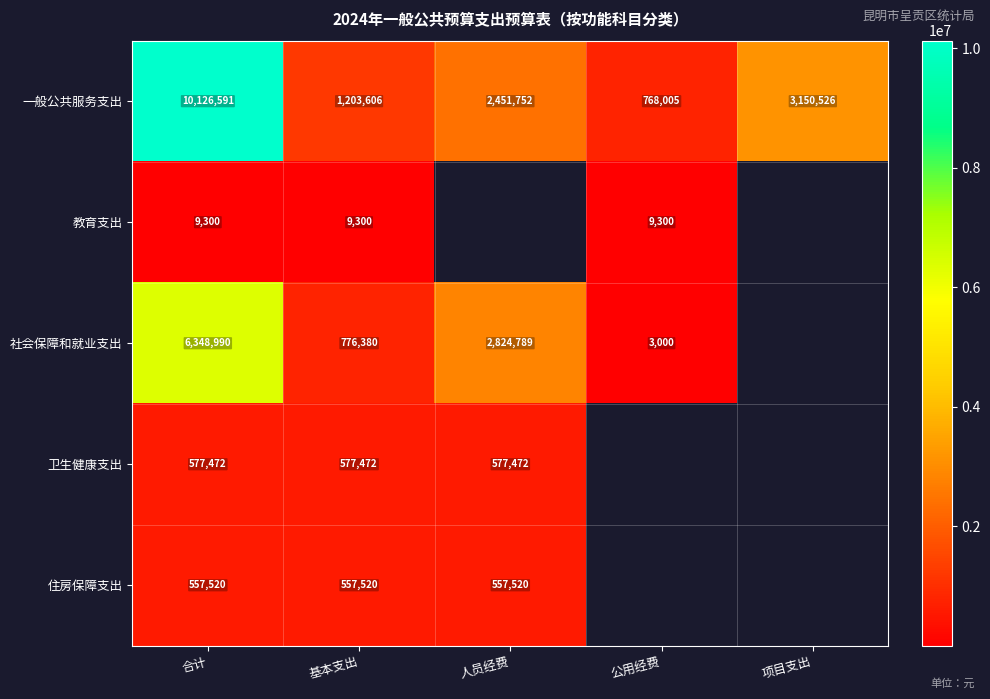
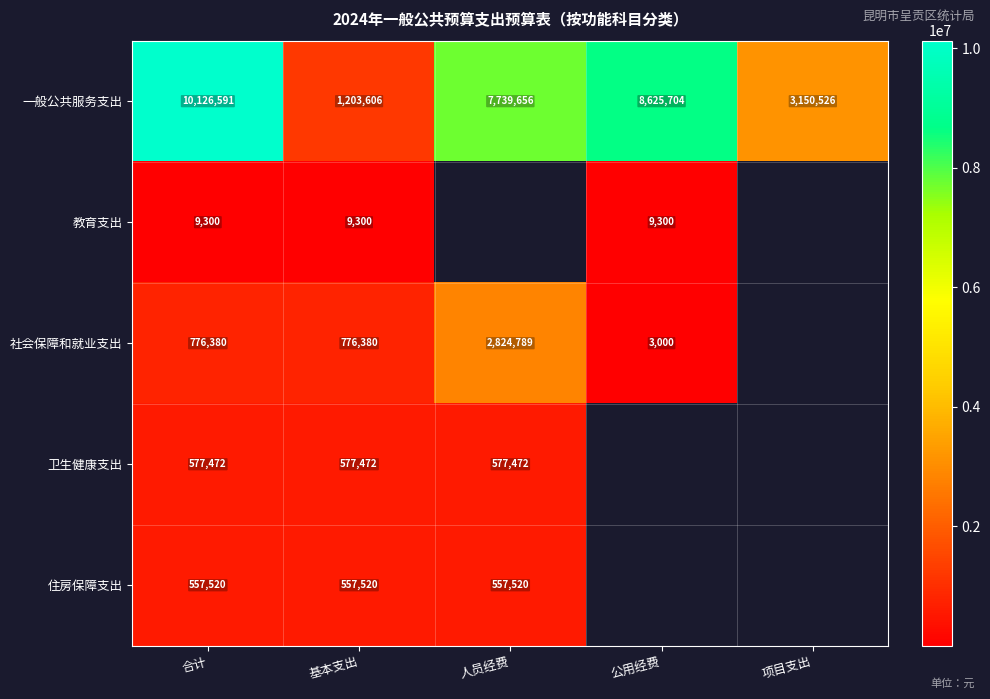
一般公共服务支出, 人员经费: 2,451,752 -> 7,739,656
一般公共服务支出, 公用经费: 768,005 -> 8,625,704
社会保障和就业支出, 合计: 6,348,990 -> 776,380
